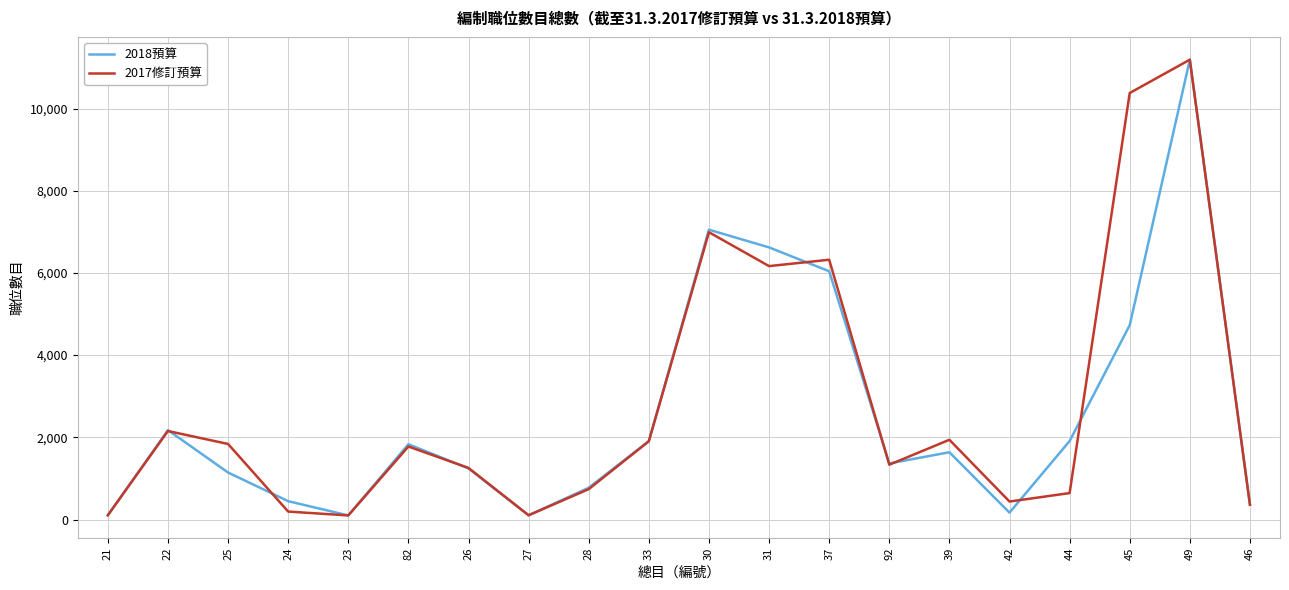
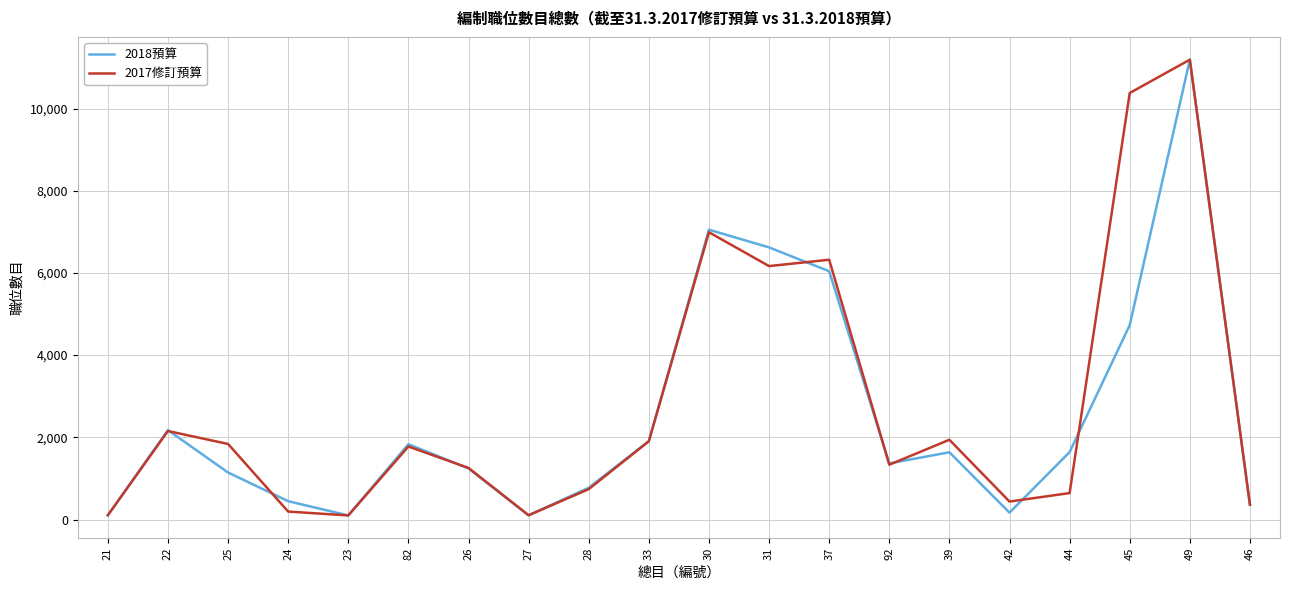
2018預算, 44: 1,900 -> 1,600
